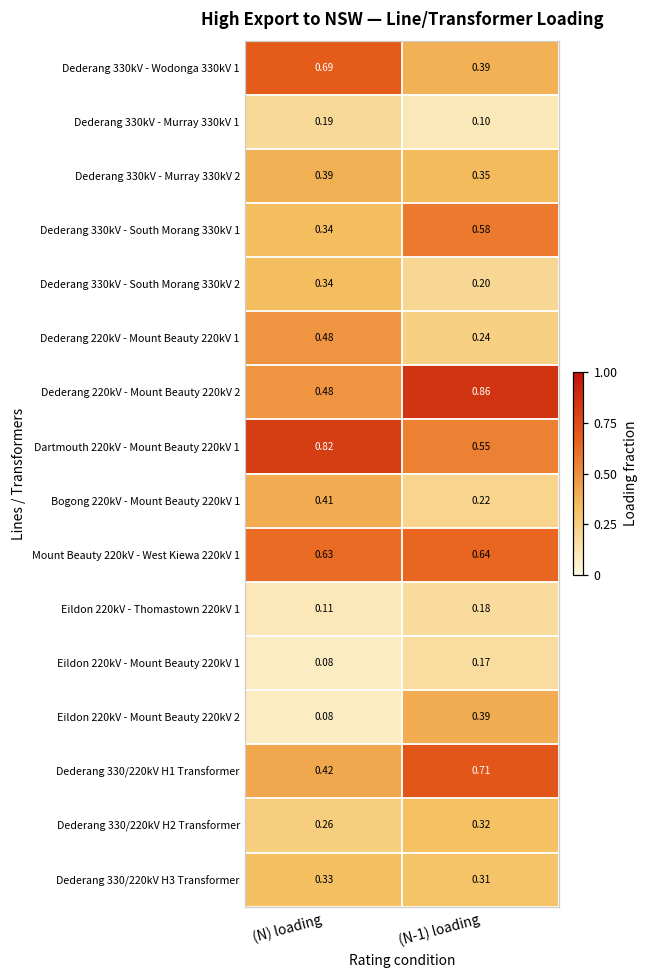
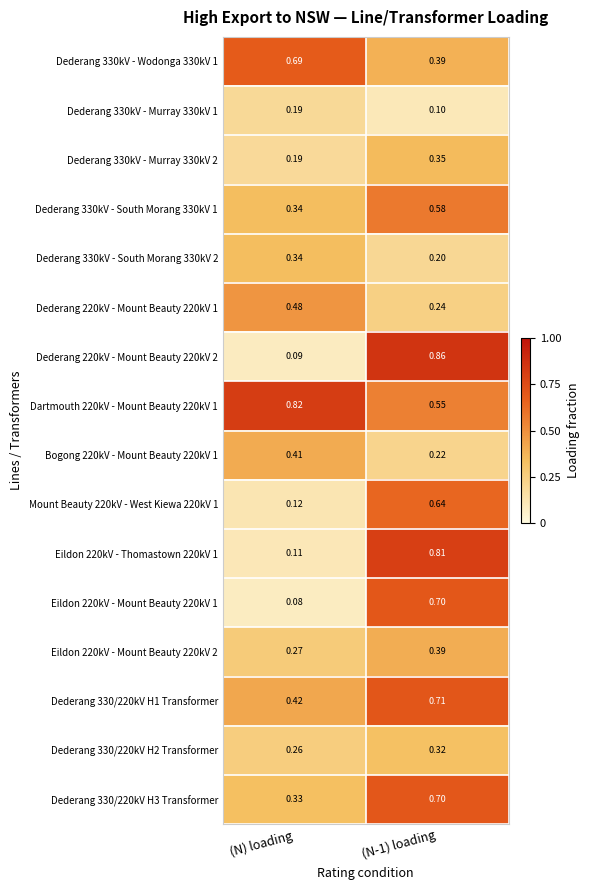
Dederang 330kV - Murray 330kV 2, (N) loading: 0.39 -> 0.19
Dederang 220kV - Mount Beauty 220kV 2, (N) loading: 0.48 -> 0.09
Mount Beauty 220kV - West Kiewa 220kV 1, (N) loading: 0.63 -> 0.12
Eildon 220kV - Thomastown 220kV 1, (N-1) loading: 0.18 -> 0.81
Eildon 220kV - Mount Beauty 220kV 1, (N-1) loading: 0.17 -> 0.70
Eildon 220kV - Mount Beauty 220kV 2, (N) loading: 0.08 -> 0.27
Dederang 330/220kV H3 Transformer, (N-1) loading: 0.31 -> 0.70
